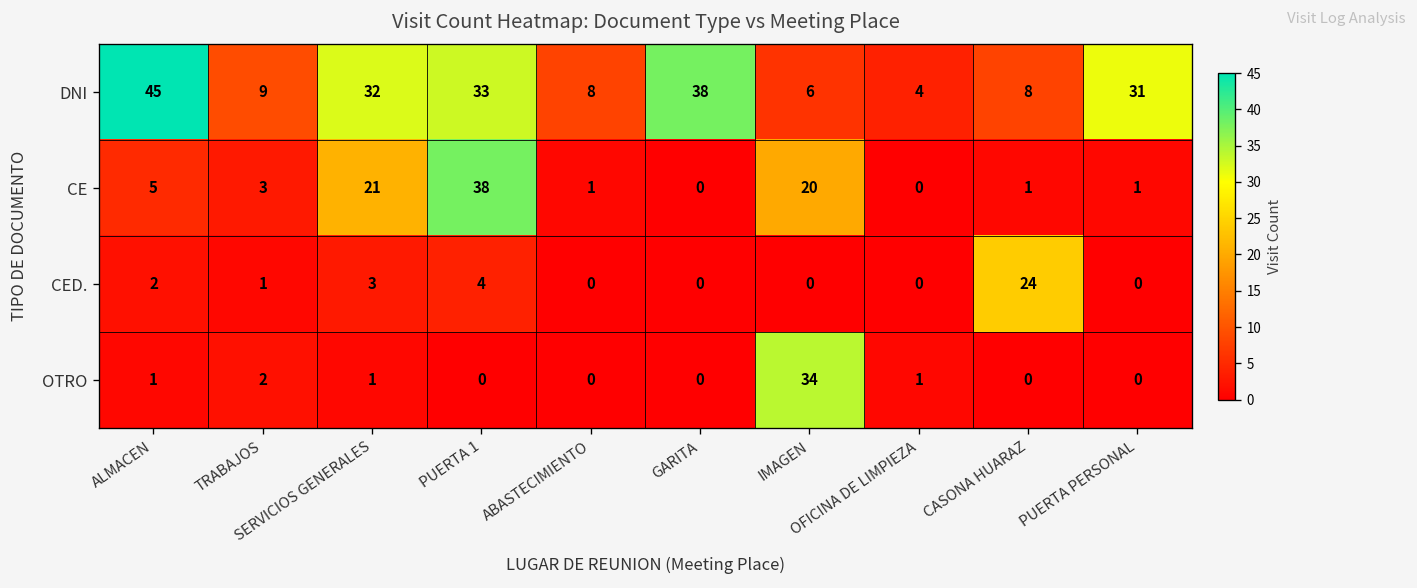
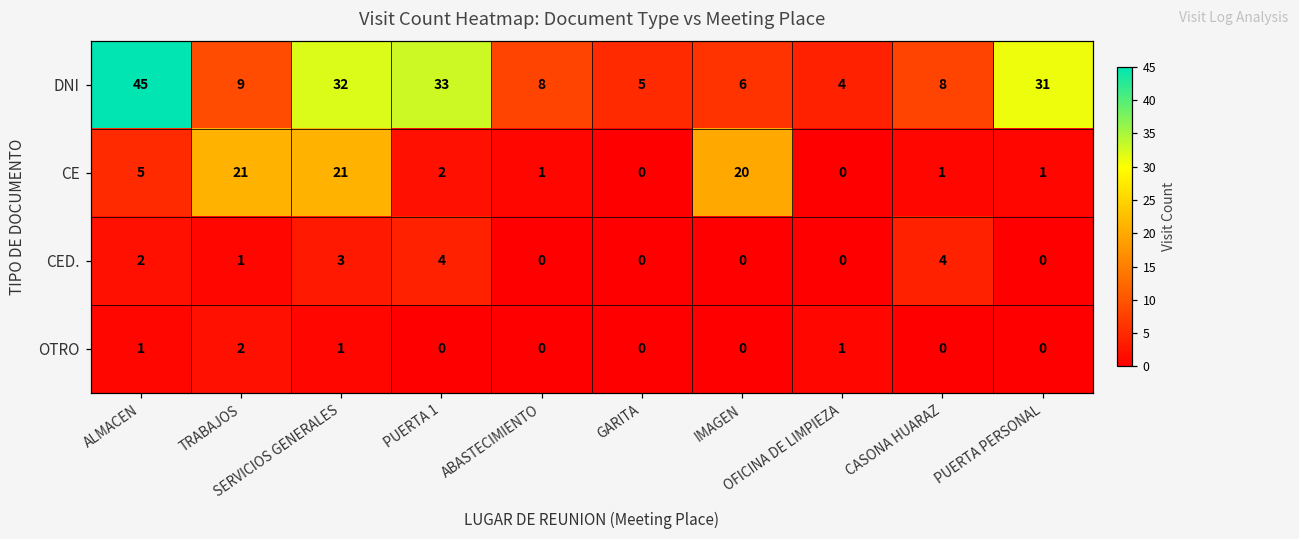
DNI, GARITA: 38 -> 5
CE, TRABAJOS: 3 -> 21
CE, PUERTA 1: 38 -> 2
CED., CASONA HUARAZ: 24 -> 4
OTRO, IMAGEN: 34 -> 0
